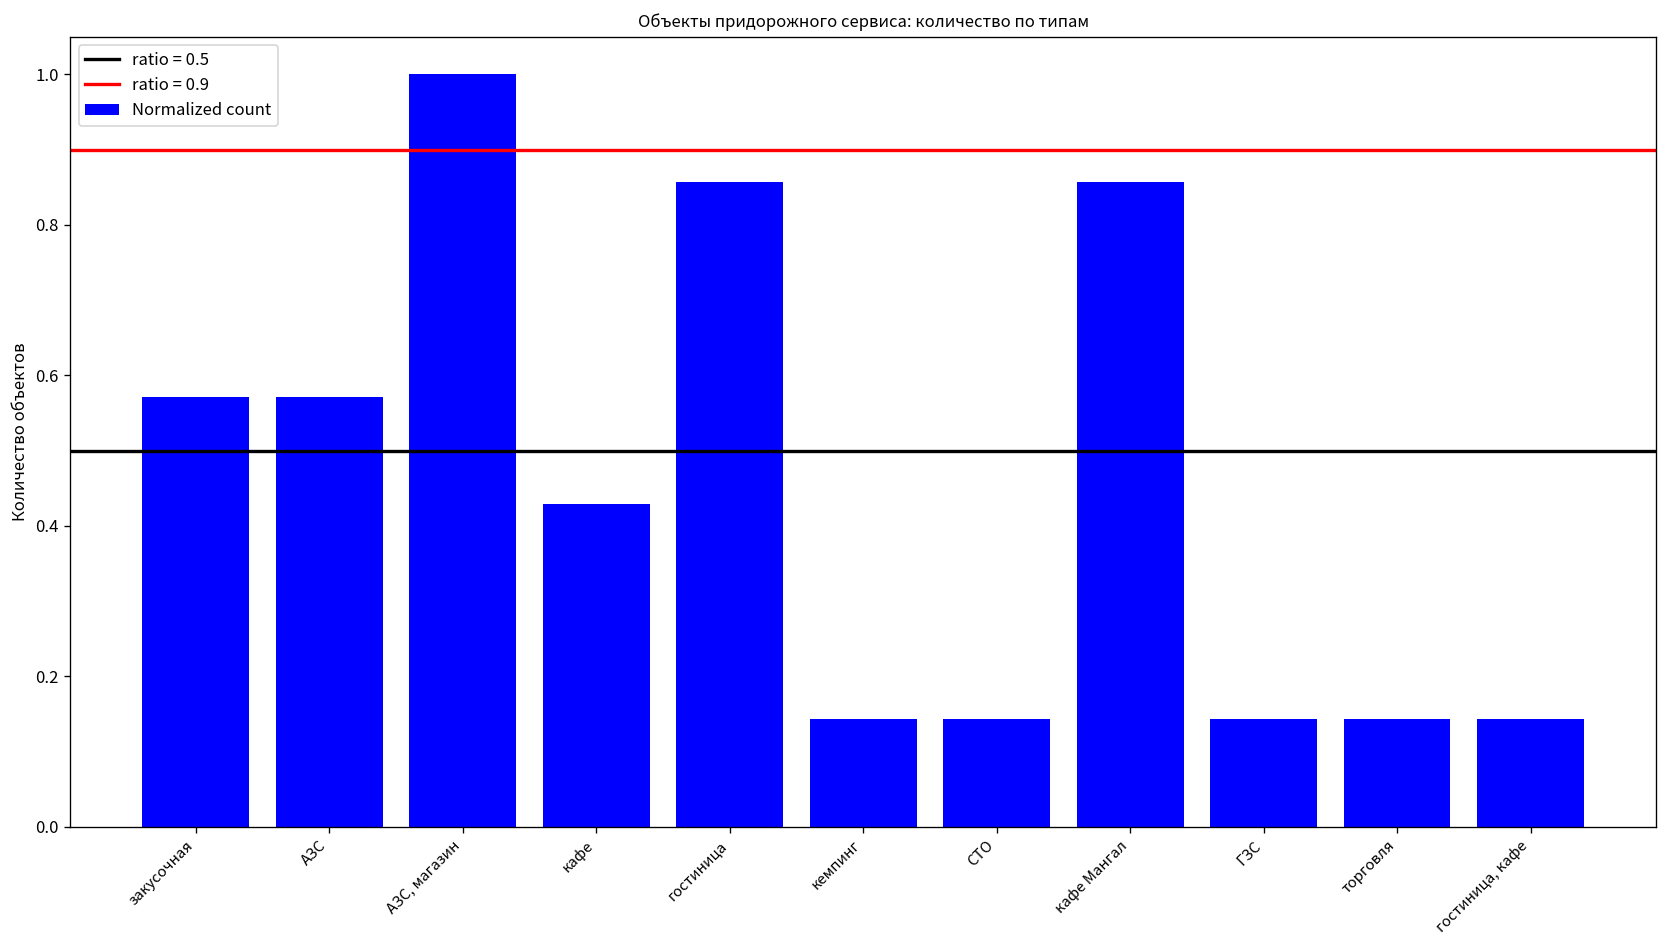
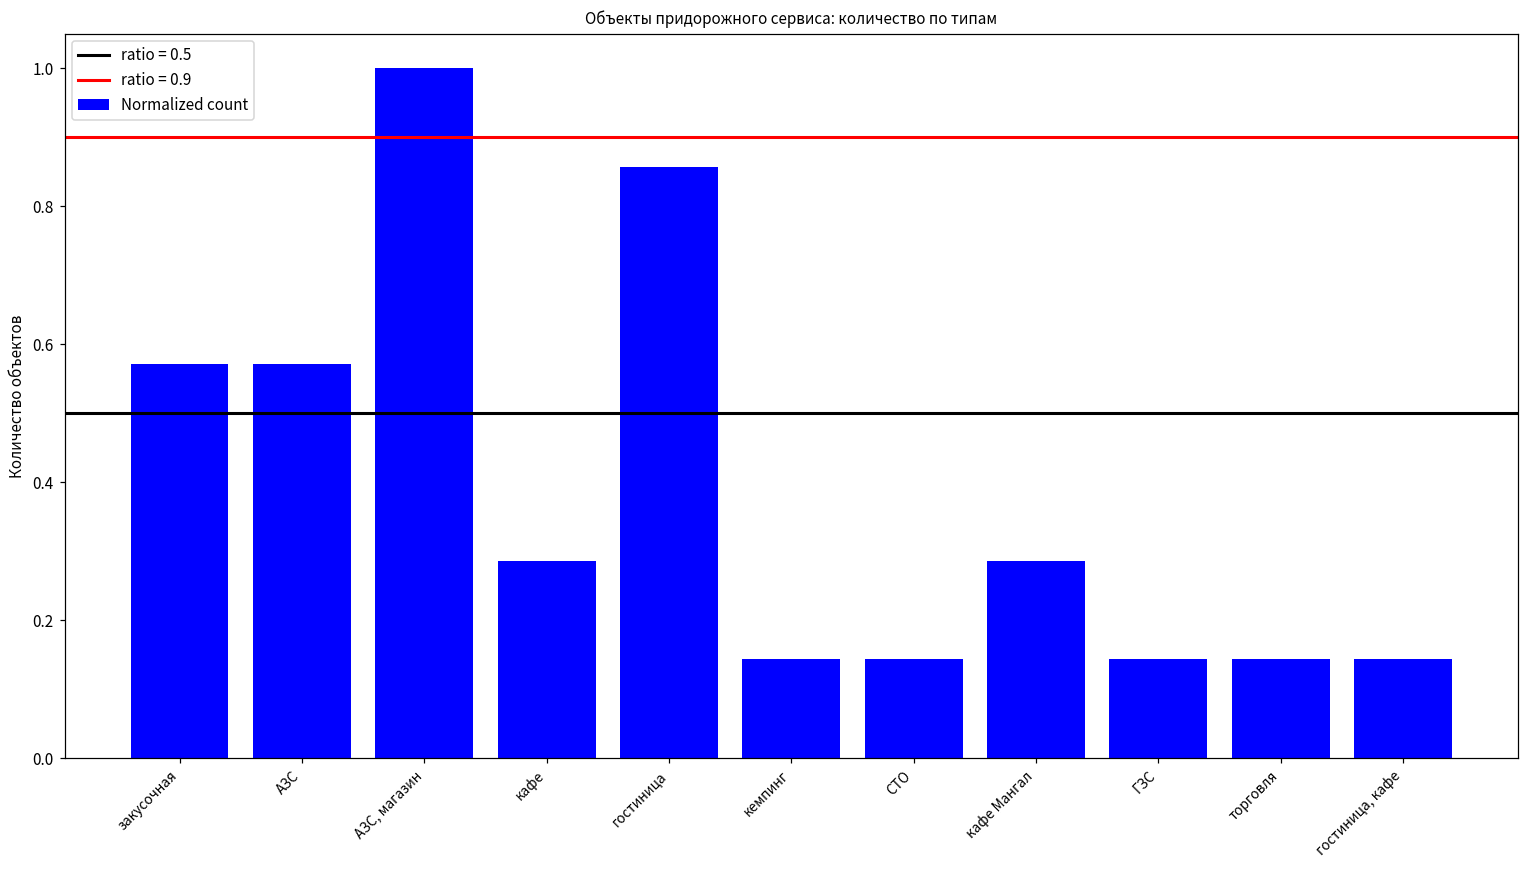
кафе: 0.43 -> 0.29
кафе Мангал: 0.86 -> 0.29
